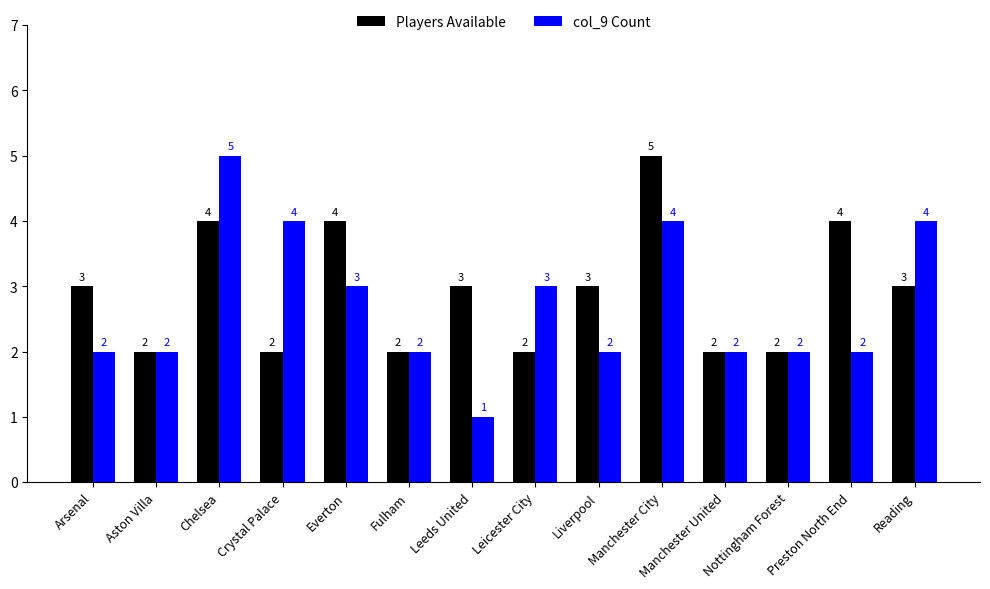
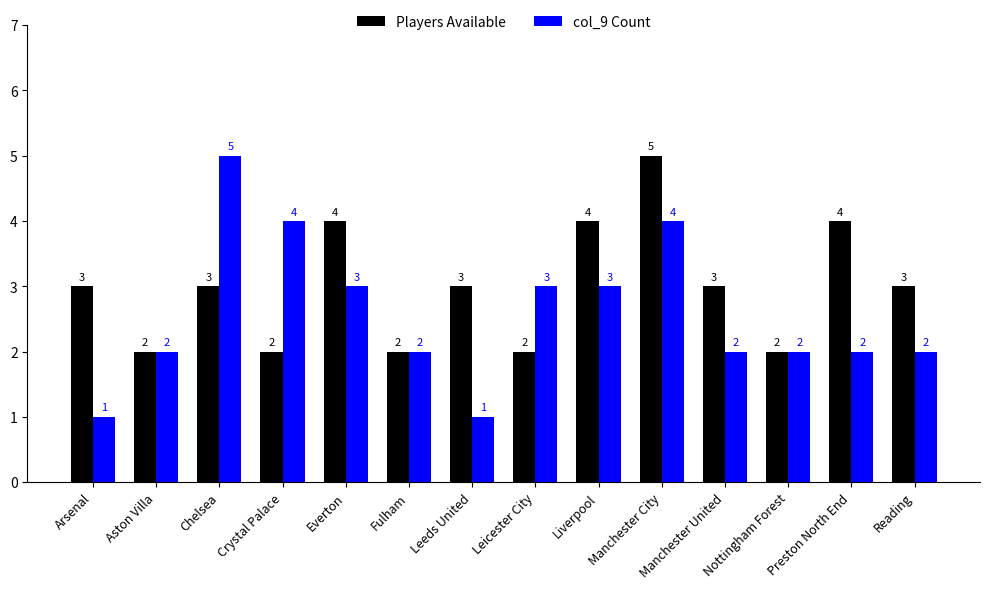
col_9 Count, Arsenal: 2 -> 1
Players Available, Chelsea: 4 -> 3
Players Available, Liverpool: 3 -> 4
col_9 Count, Liverpool: 2 -> 3
Players Available, Manchester United: 2 -> 3
col_9 Count, Reading: 4 -> 2
